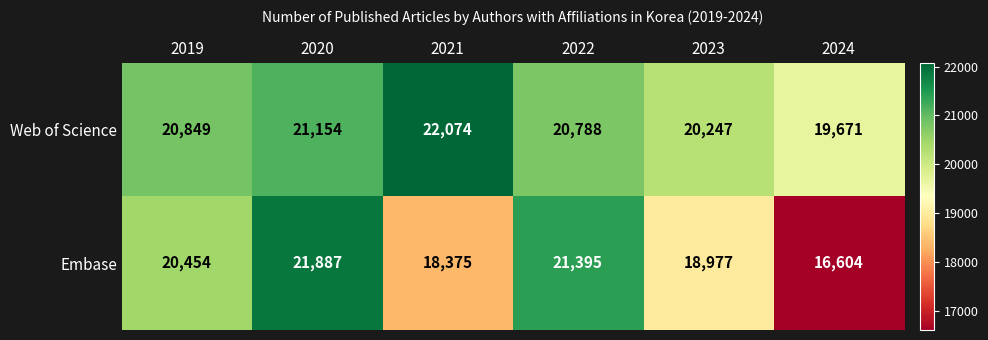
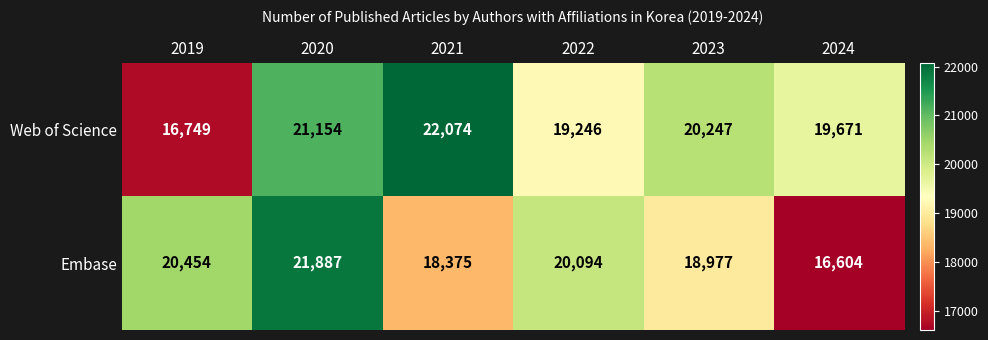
Web of Science, 2019: 20,849 -> 16,749
Web of Science, 2022: 20,788 -> 19,246
Embase, 2022: 21,395 -> 20,094
